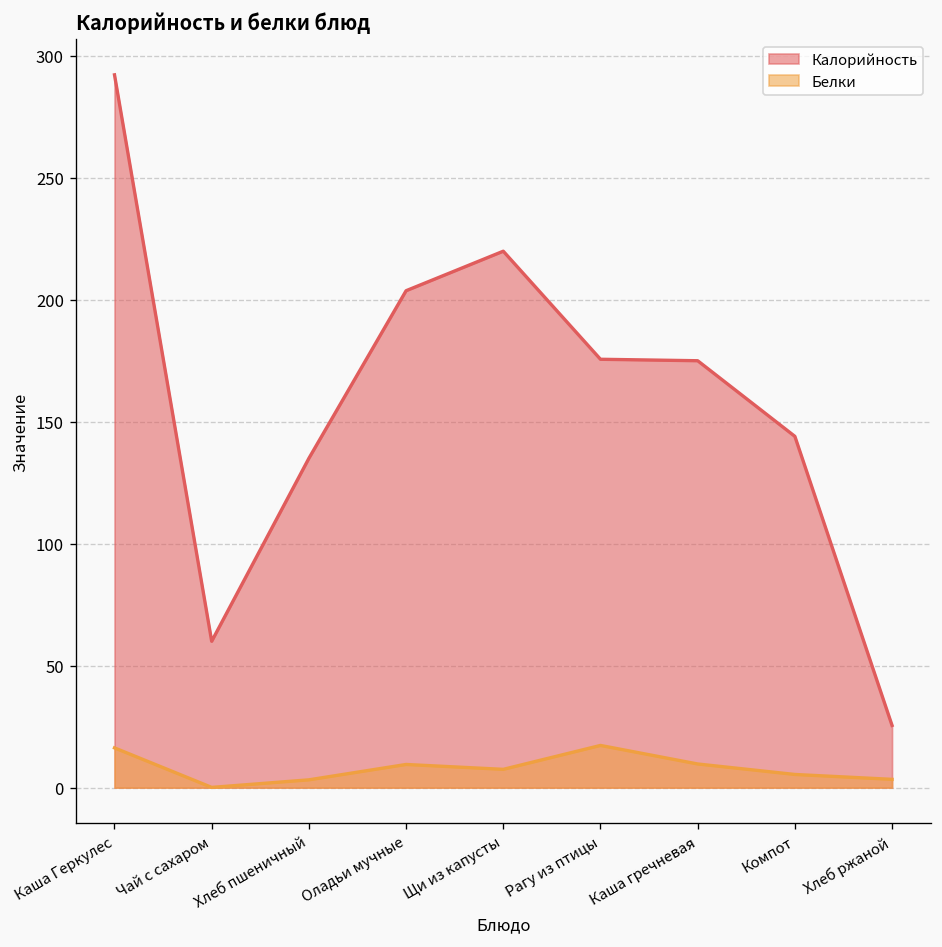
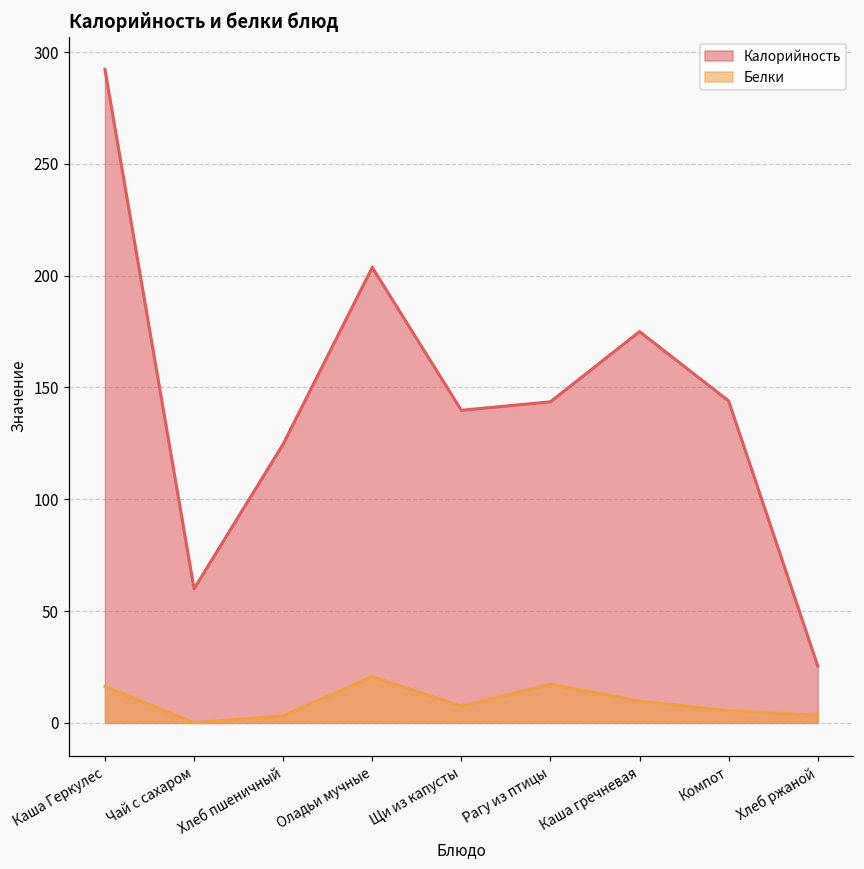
Калорийность, Хлеб пшеничный: 135 -> 125
Белки, Оладьи мучные: 10 -> 21
Калорийность, Щи из капусты: 220 -> 140
Калорийность, Рагу из птицы: 176 -> 144
